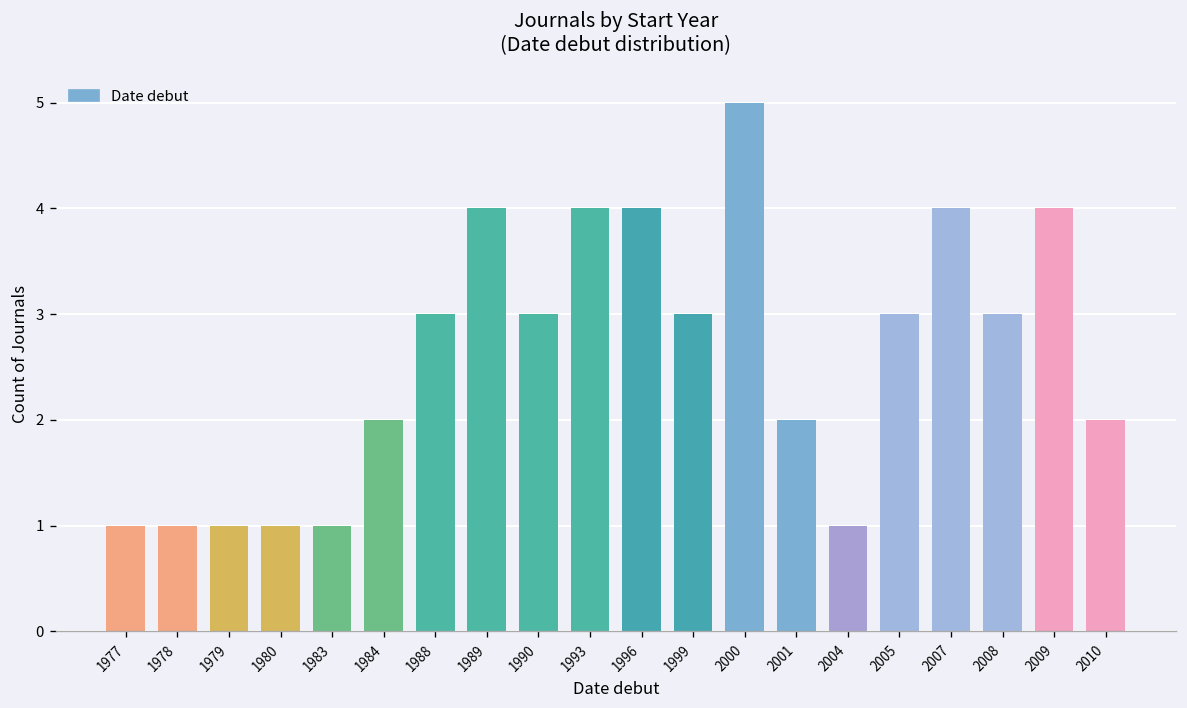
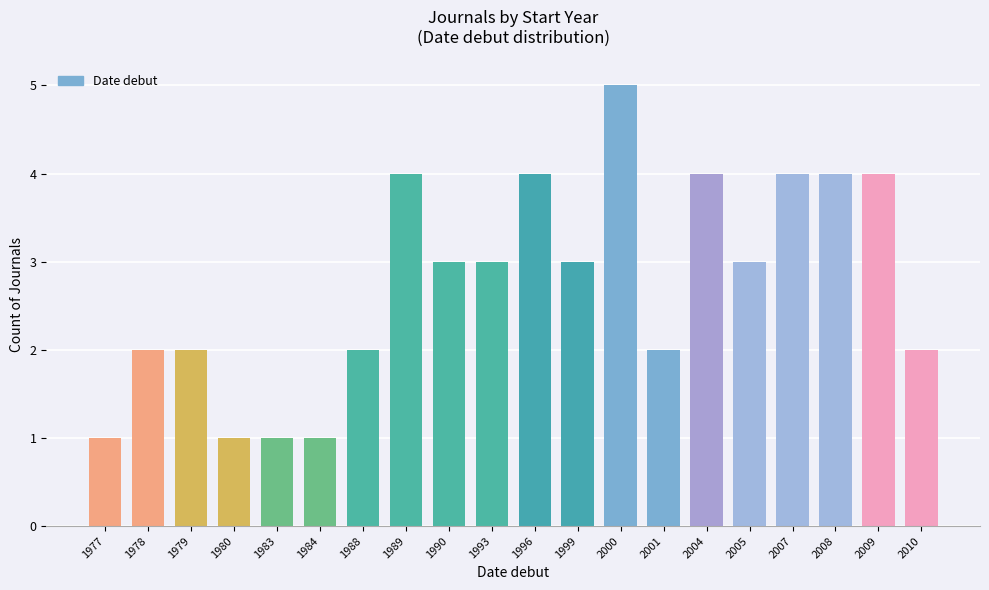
1978: 1 -> 2
1979: 1 -> 2
1984: 2 -> 1
1988: 3 -> 2
1993: 4 -> 3
2004: 1 -> 4
2008: 3 -> 4
